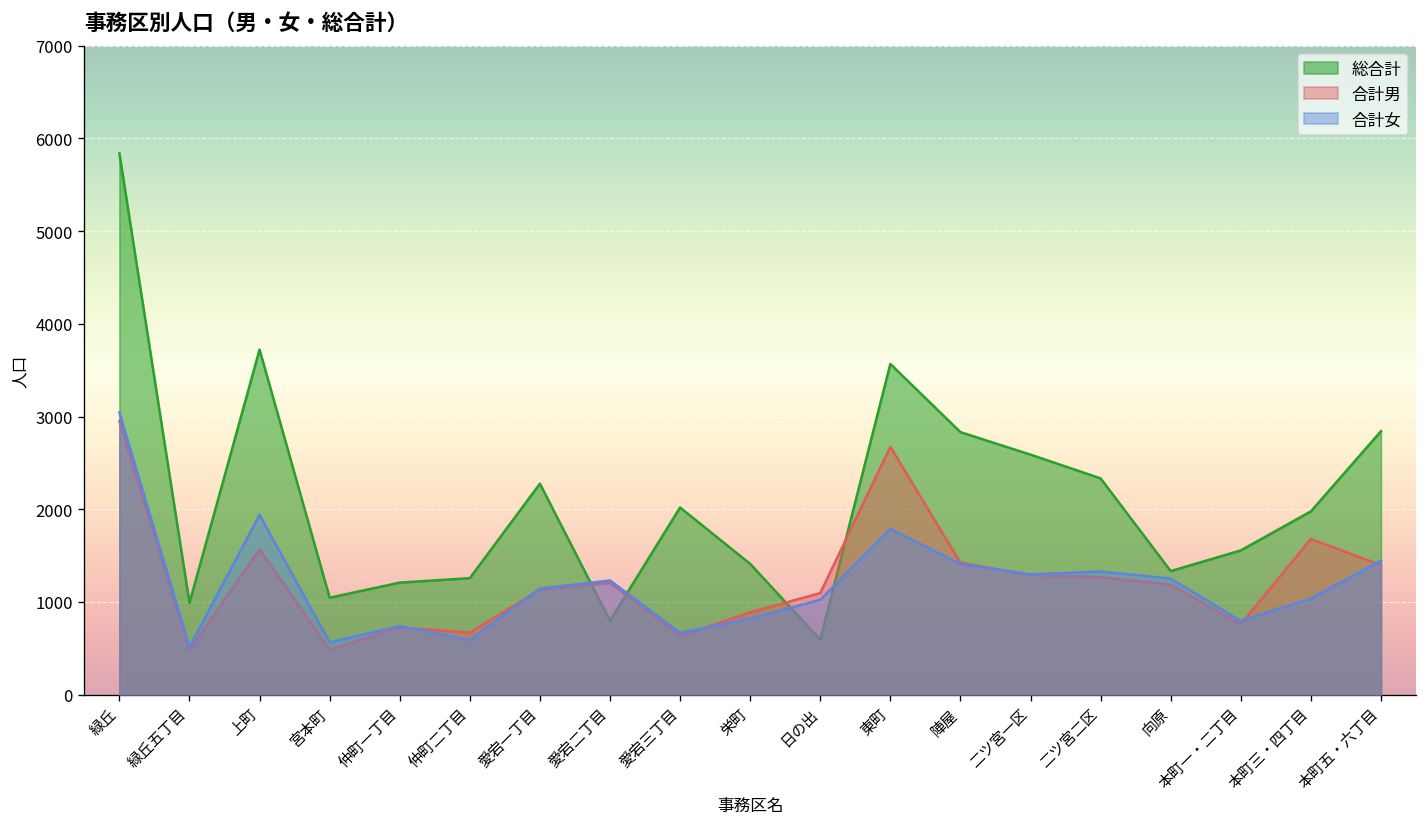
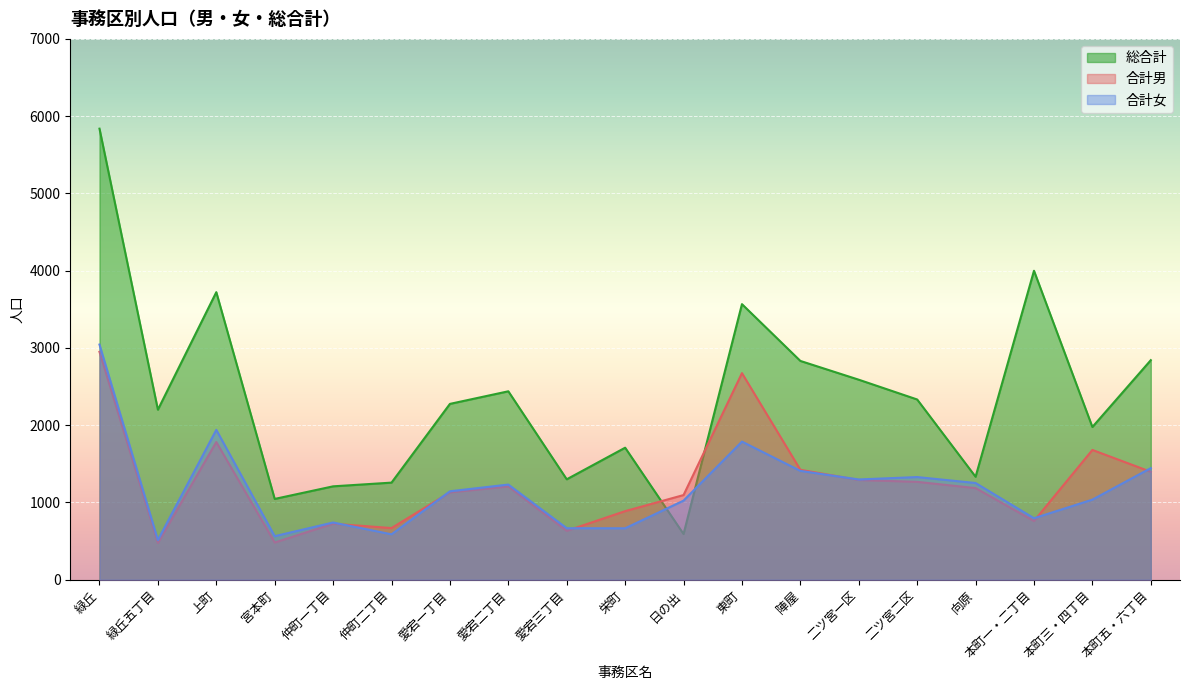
総合計, 緑丘五丁目: 1000 -> 2200
合計男, 上町: 1600 -> 1800
総合計, 愛宕二丁目: 800 -> 2400
総合計, 愛宕三丁目: 2000 -> 1300
総合計, 栄町: 1400 -> 1700
合計女, 栄町: 800 -> 700
総合計, 本町一・二丁目: 1600 -> 4000
